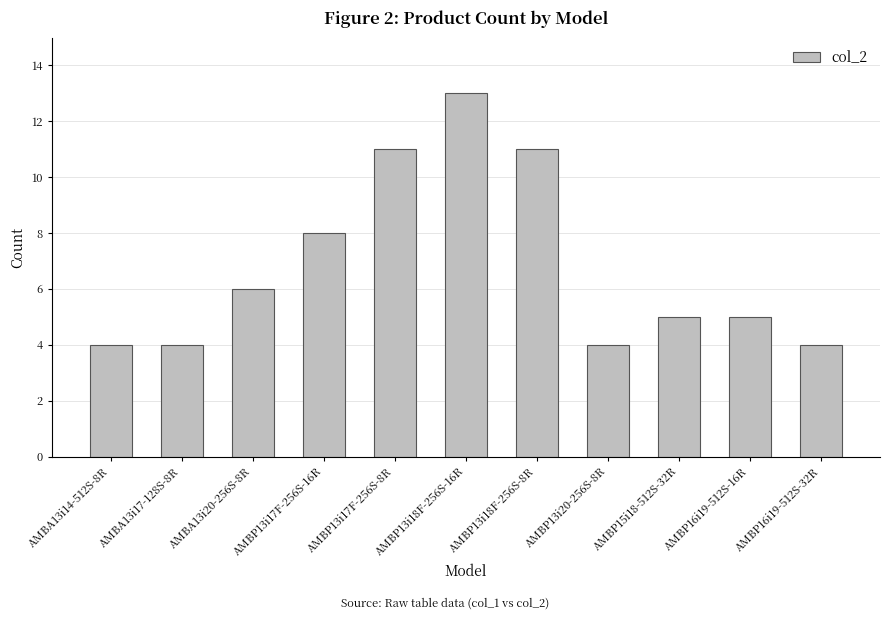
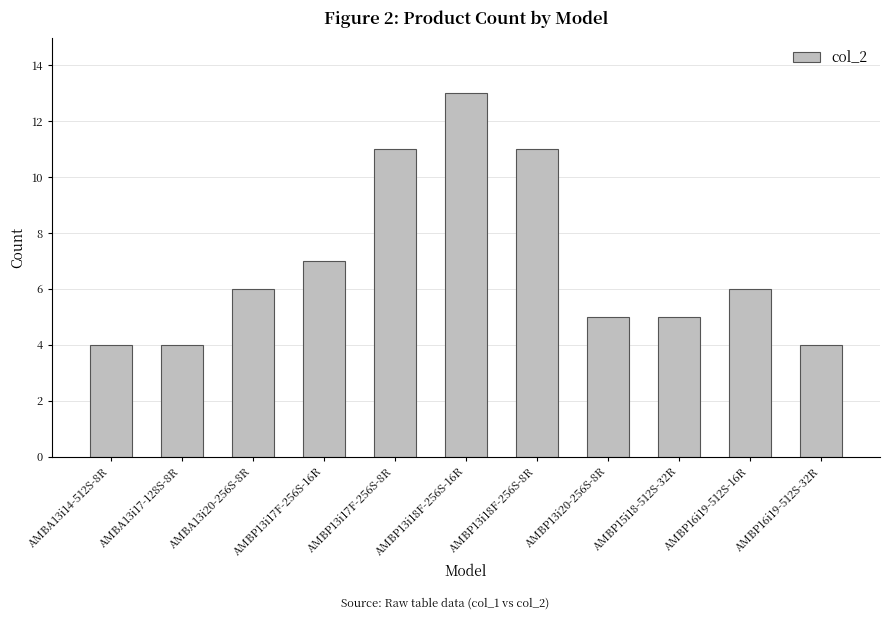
AMBP13i17F-256S-16R: 8 -> 7
AMBP13i20-256S-8R: 4 -> 5
AMBP16i19-512S-16R: 5 -> 6
